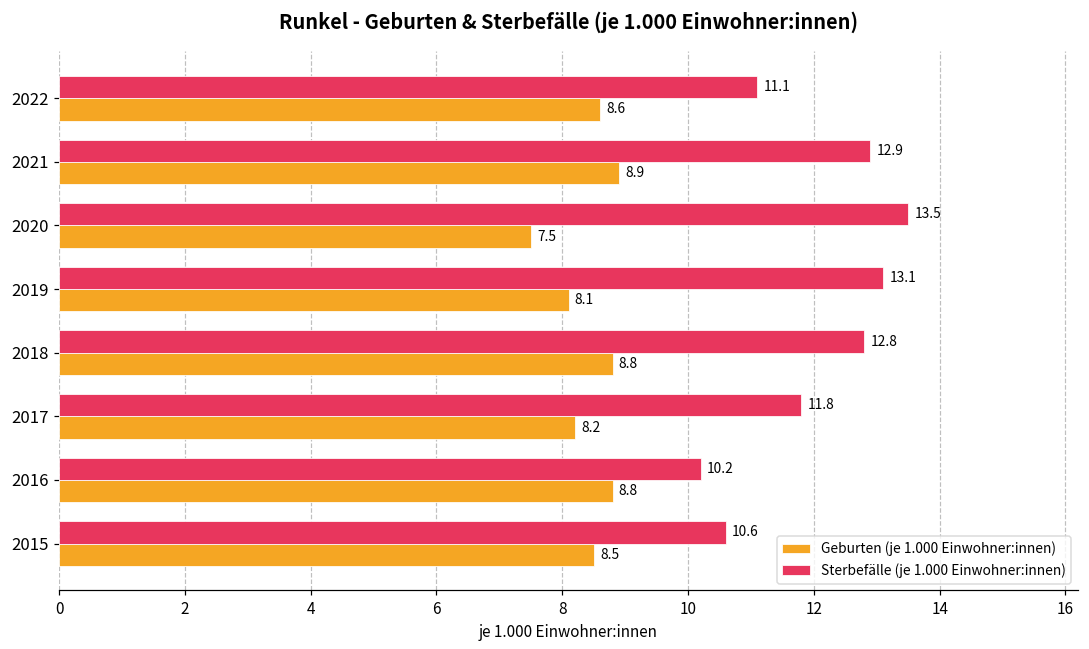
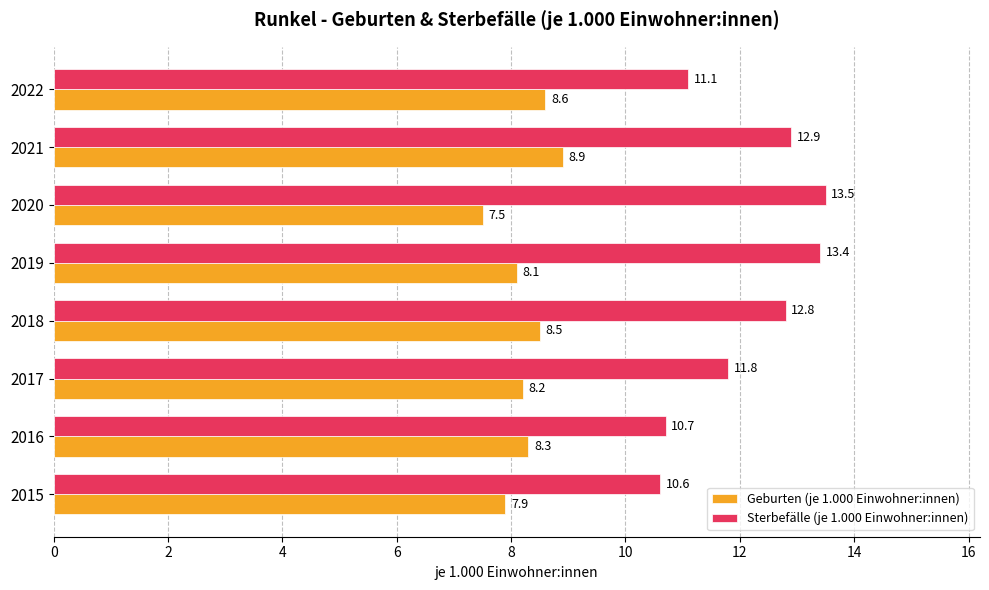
Sterbefälle (je 1.000 Einwohner:innen), 2019: 13.1 -> 13.4
Geburten (je 1.000 Einwohner:innen), 2018: 8.8 -> 8.5
Sterbefälle (je 1.000 Einwohner:innen), 2016: 10.2 -> 10.7
Geburten (je 1.000 Einwohner:innen), 2016: 8.8 -> 8.3
Geburten (je 1.000 Einwohner:innen), 2015: 8.5 -> 7.9
